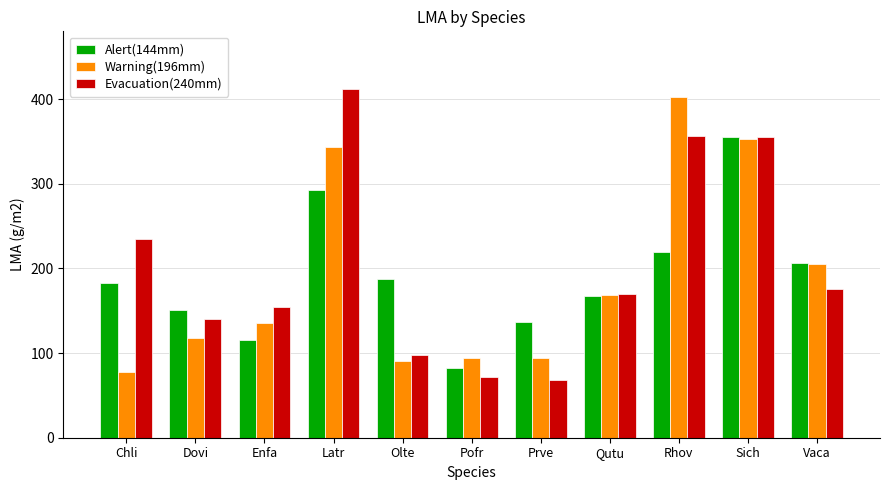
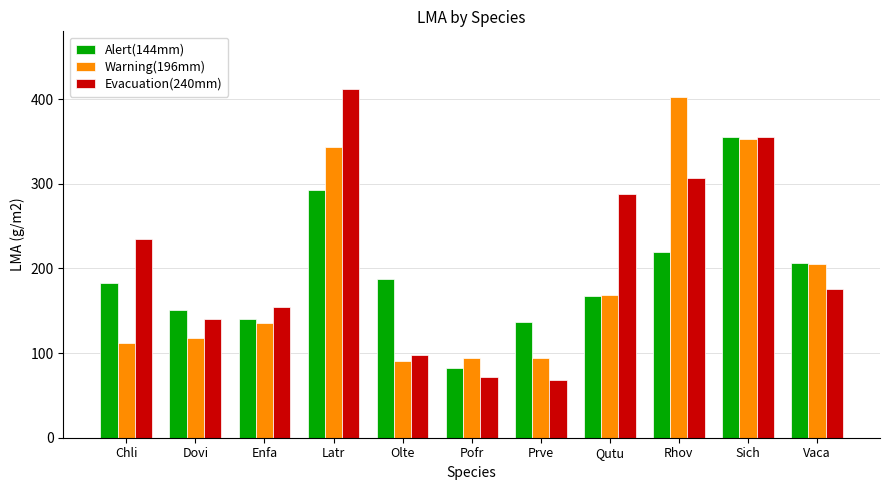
Warning(196mm), Chli: 80 -> 110
Alert(144mm), Enfa: 120 -> 140
Evacuation(240mm), Qutu: 170 -> 290
Evacuation(240mm), Rhov: 360 -> 310
